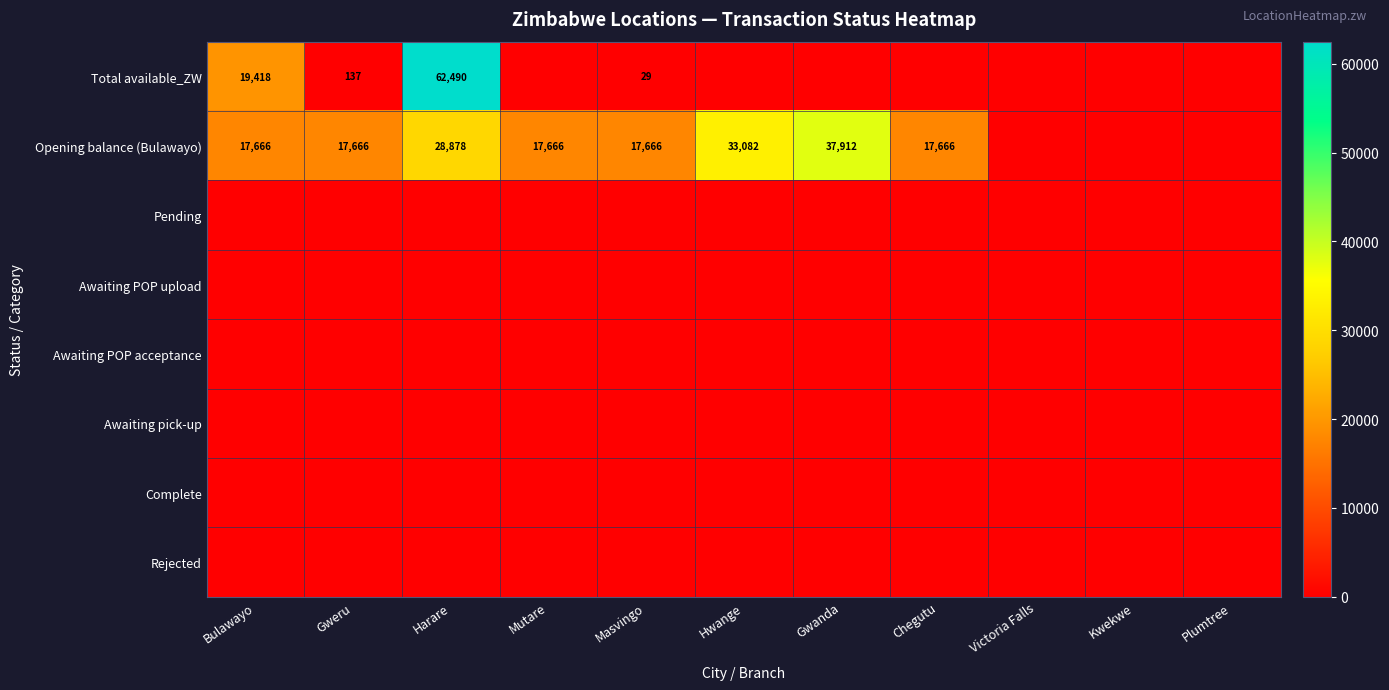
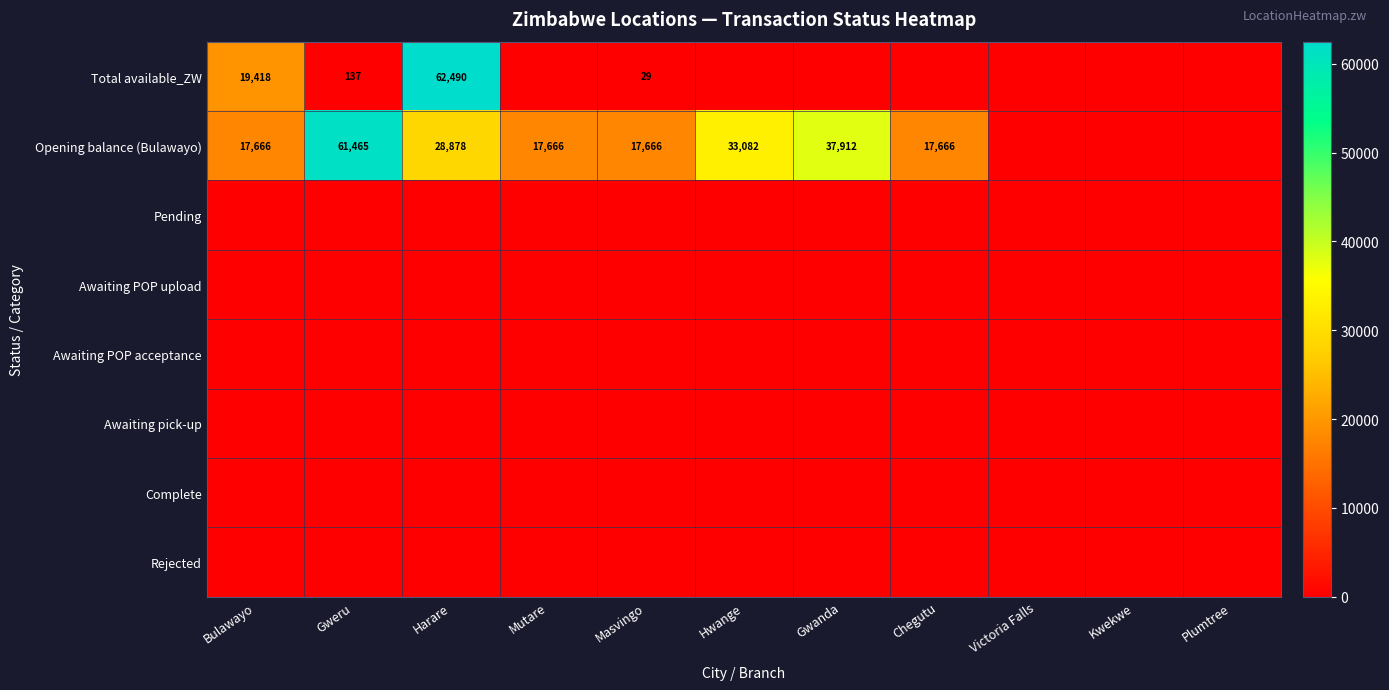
Opening balance (Bulawayo), Gweru: 17,666 -> 61,465
